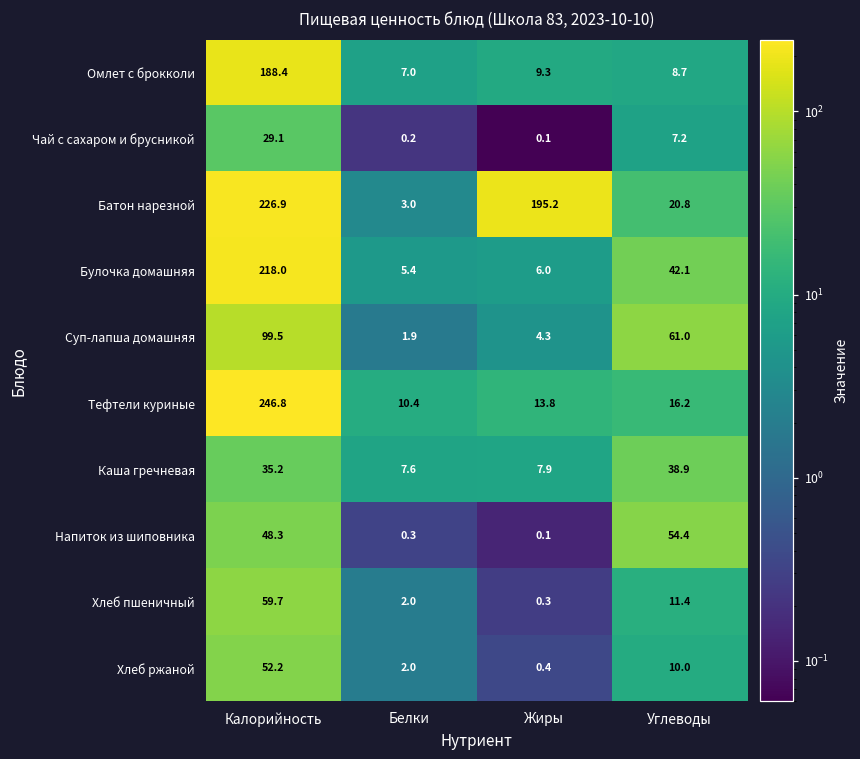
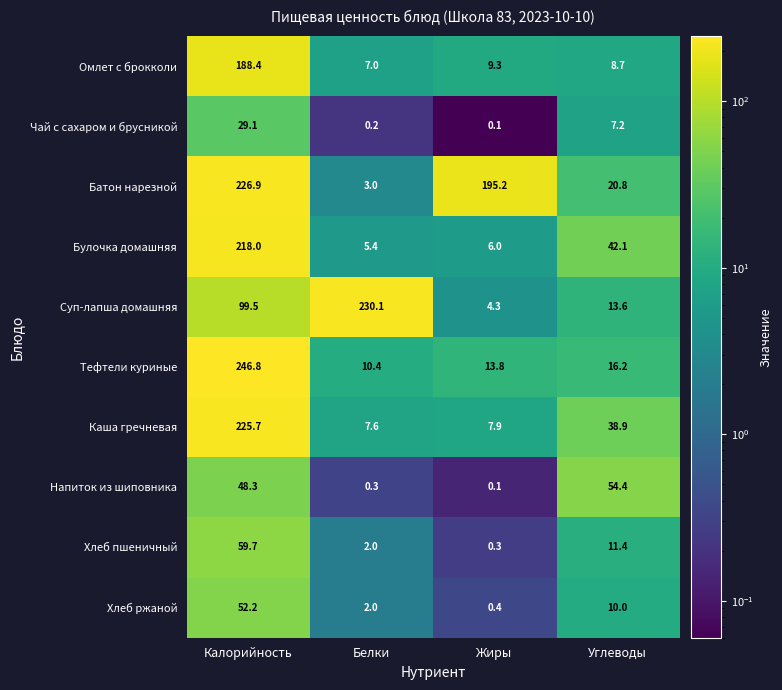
Суп-лапша домашняя, Белки: 1.9 -> 230.1
Суп-лапша домашняя, Углеводы: 61.0 -> 13.6
Каша гречневая, Калорийность: 35.2 -> 225.7
